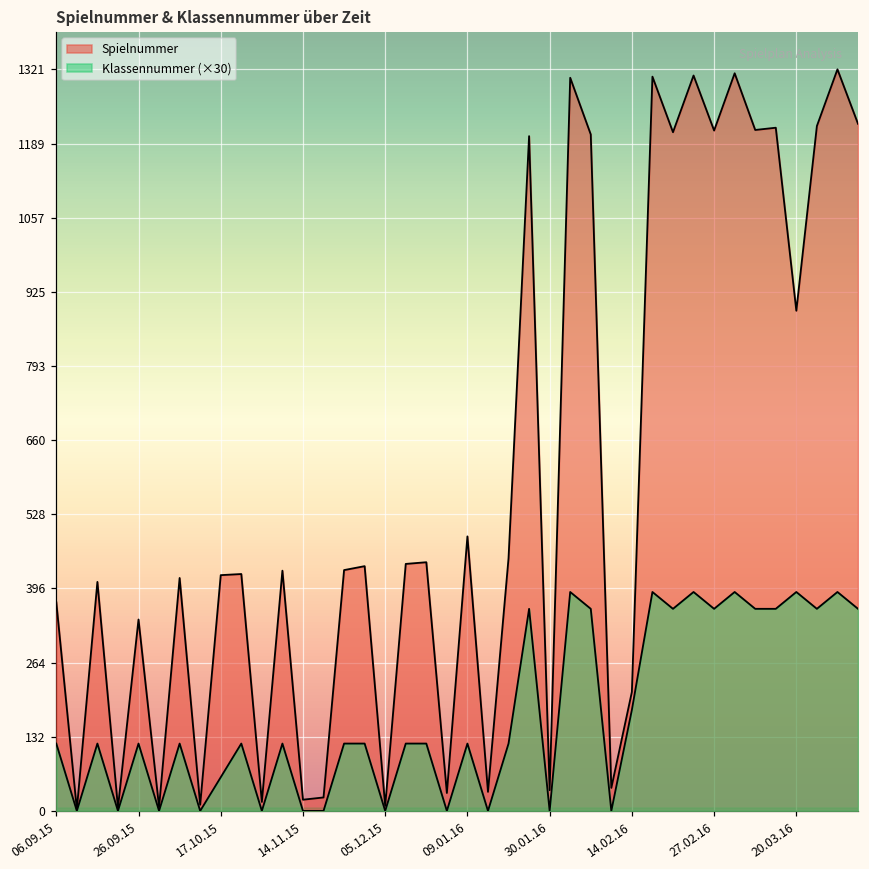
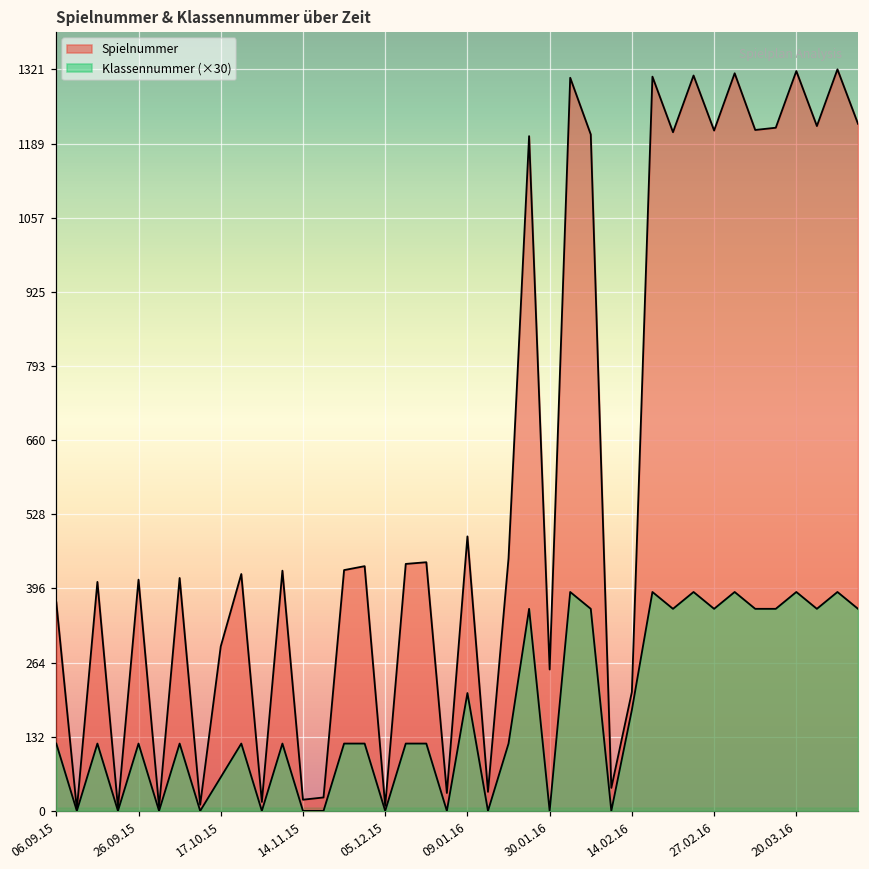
Spielnummer, 26.09.15: 340 -> 410
Spielnummer, 17.10.15: 420 -> 290
Klassennummer (×30), 09.01.16: 120 -> 210
Spielnummer, 30.01.16: 40 -> 250
Spielnummer, 20.03.16: 890 -> 1320
